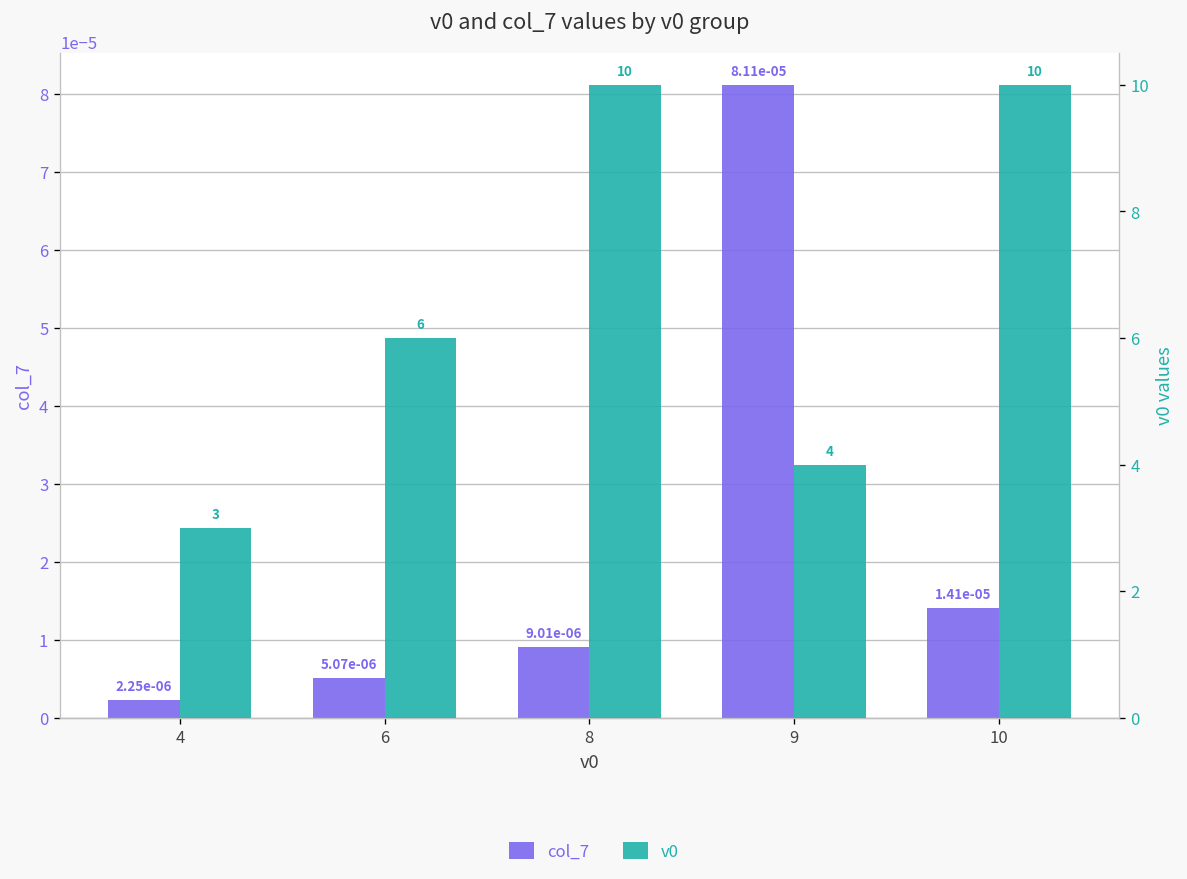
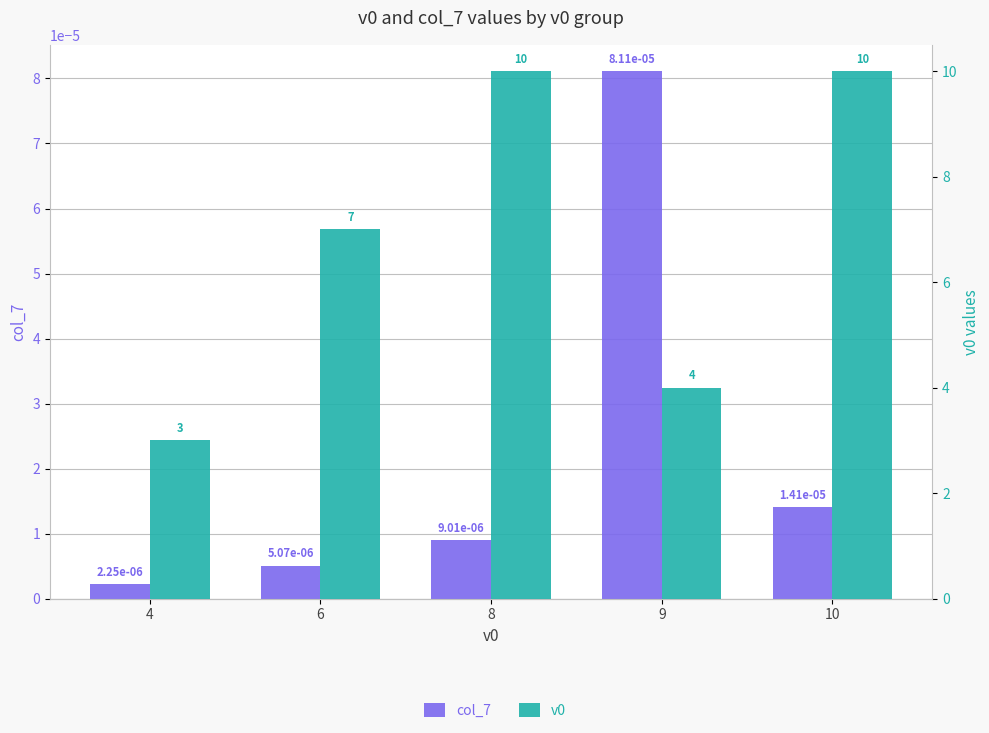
v0, 6: 6 -> 7
